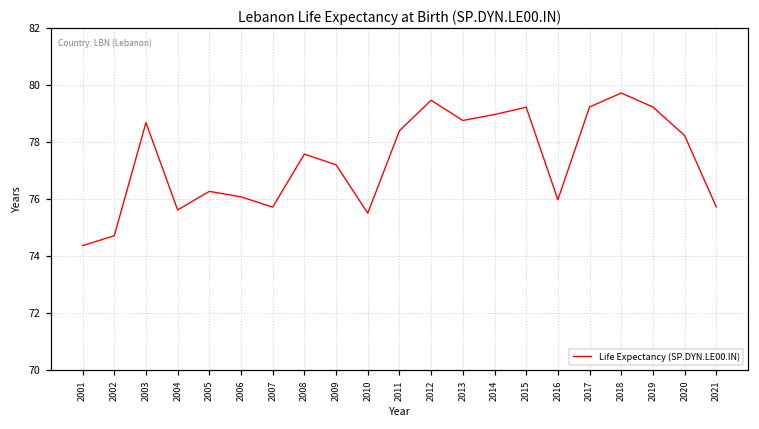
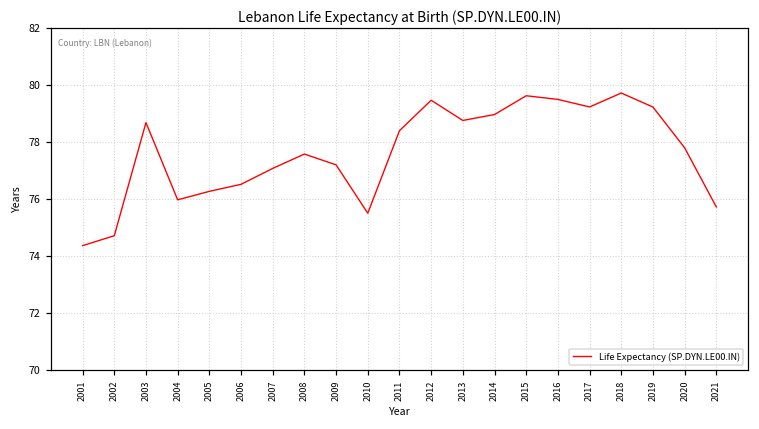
2004: 75.6 -> 76.0
2006: 76.1 -> 76.5
2007: 75.7 -> 77.1
2015: 79.2 -> 79.6
2016: 76.0 -> 79.5
2020: 78.2 -> 77.8
